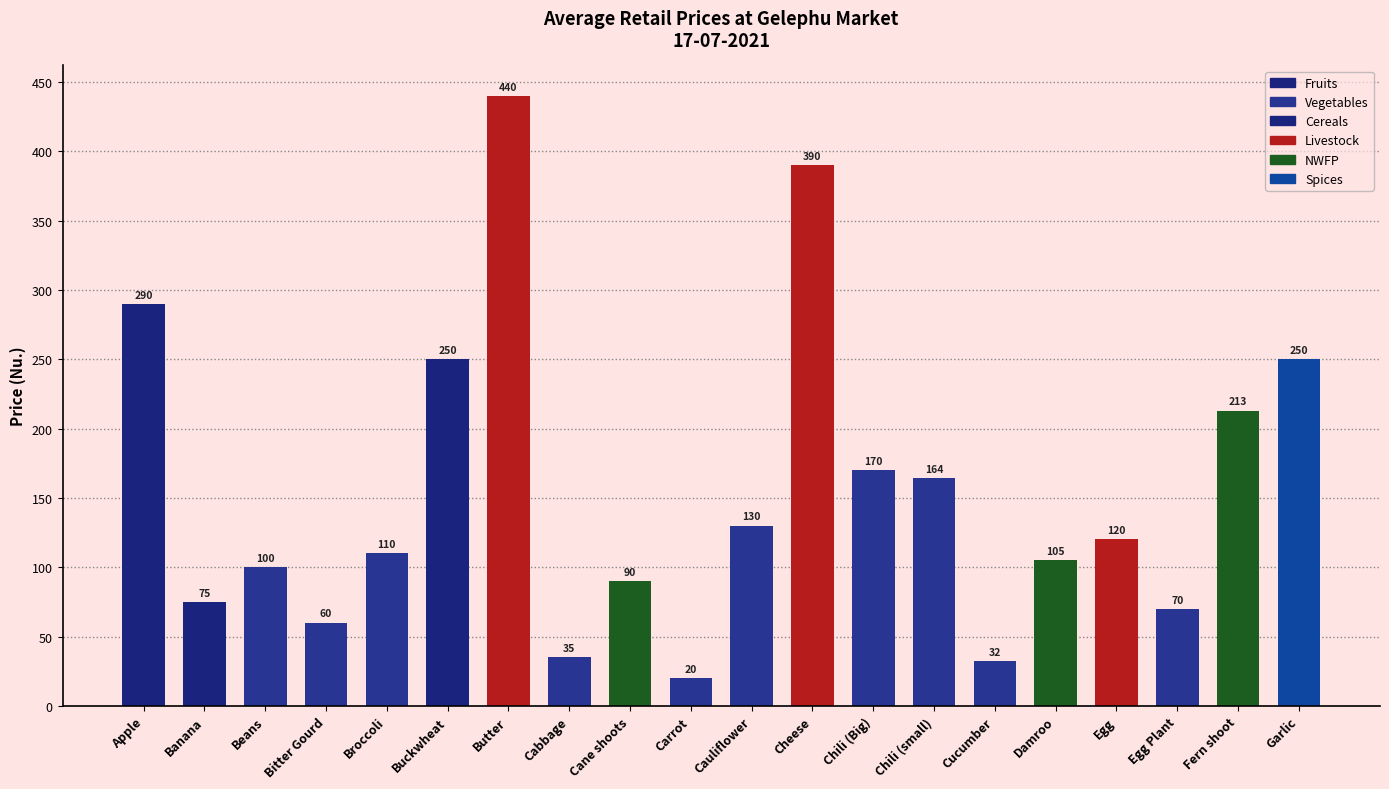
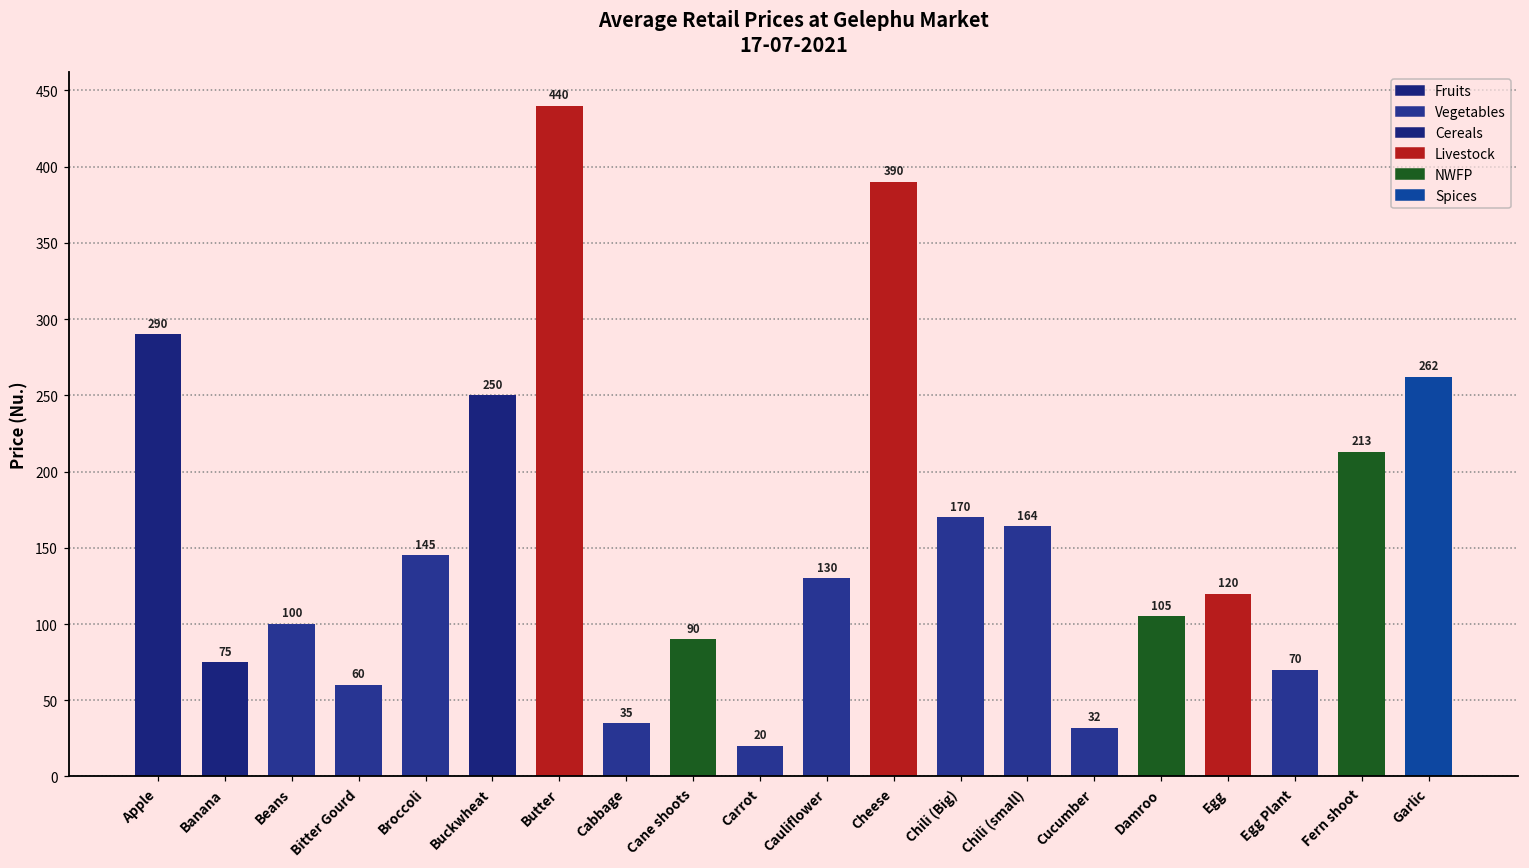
Broccoli: 110 -> 145
Garlic: 250 -> 262
